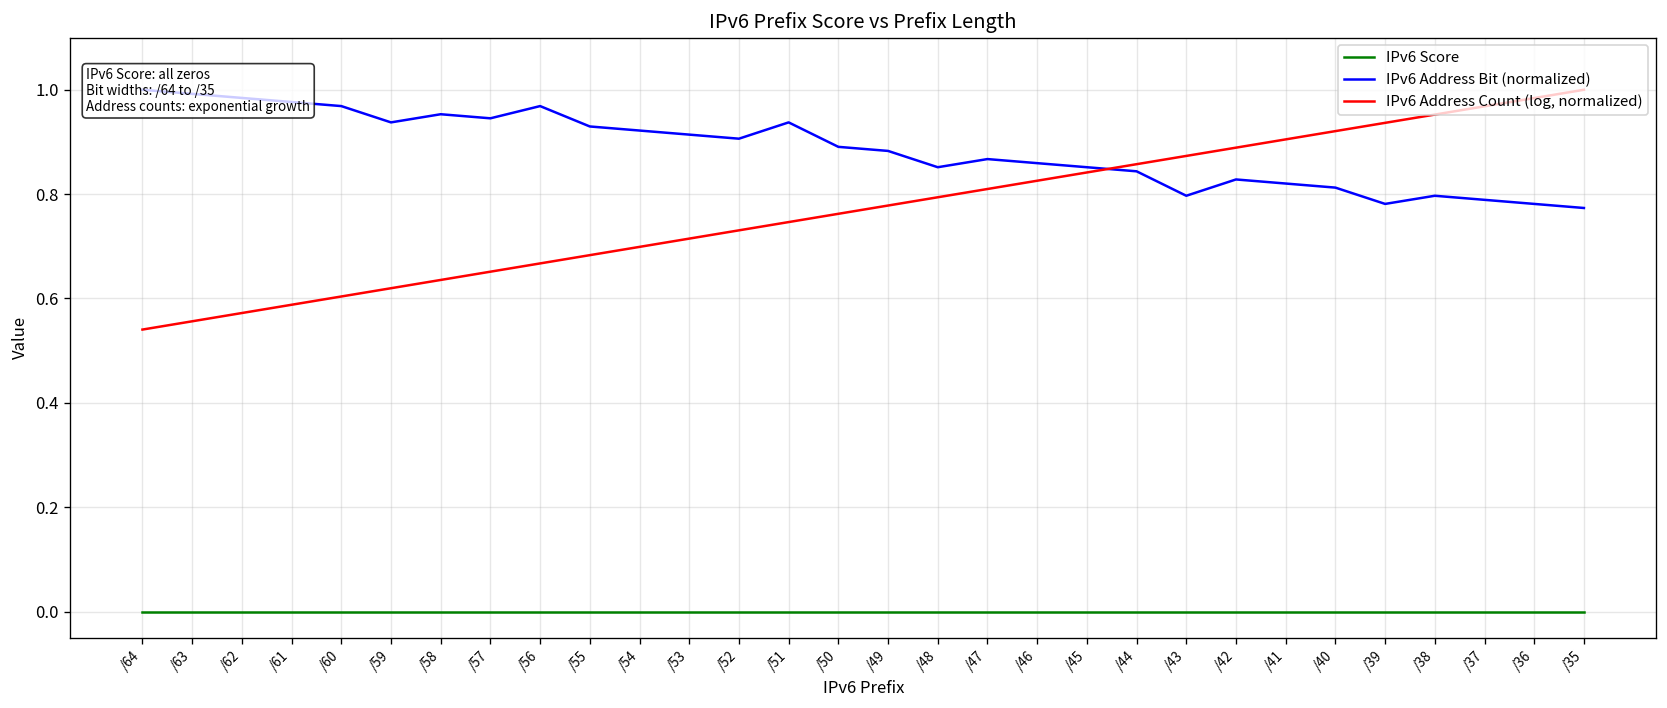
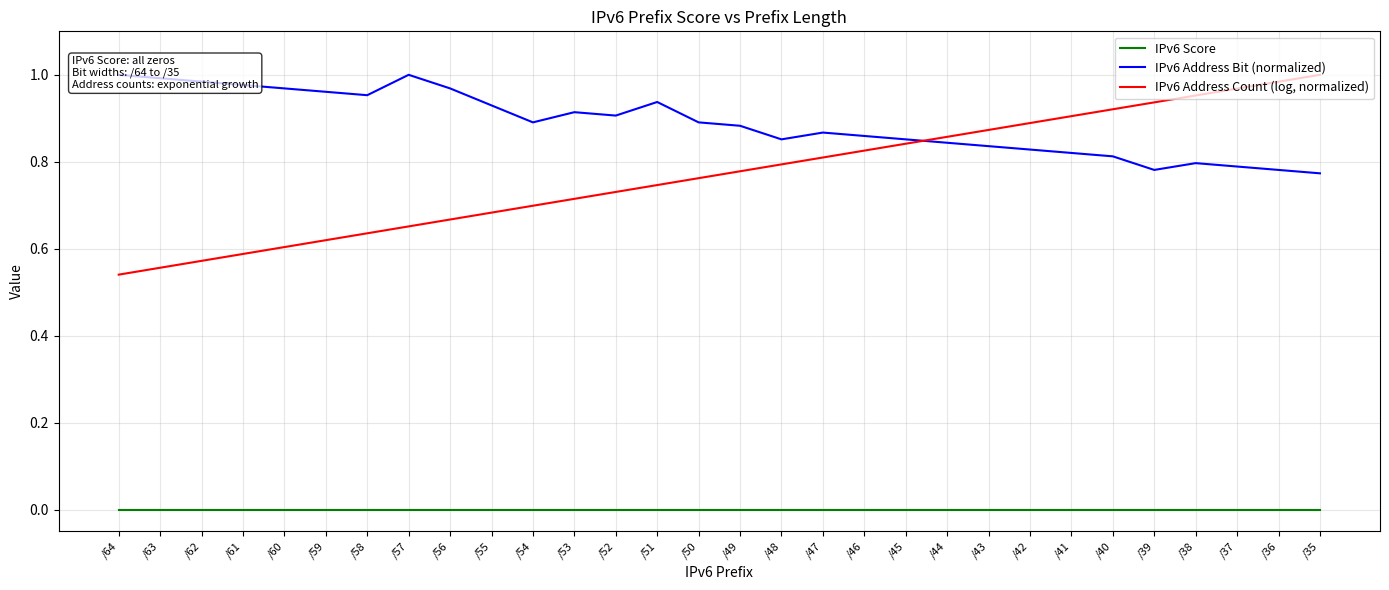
IPv6 Address Bit (normalized), /59: 0.94 -> 0.96
IPv6 Address Bit (normalized), /57: 0.95 -> 1.00
IPv6 Address Bit (normalized), /54: 0.92 -> 0.89
IPv6 Address Bit (normalized), /43: 0.80 -> 0.84
